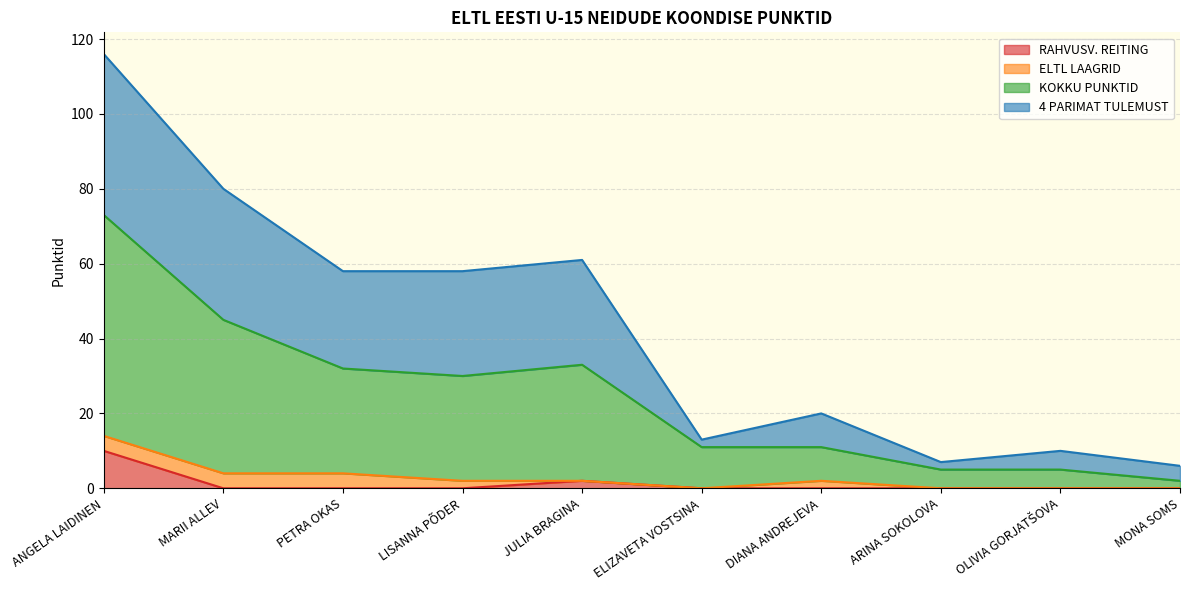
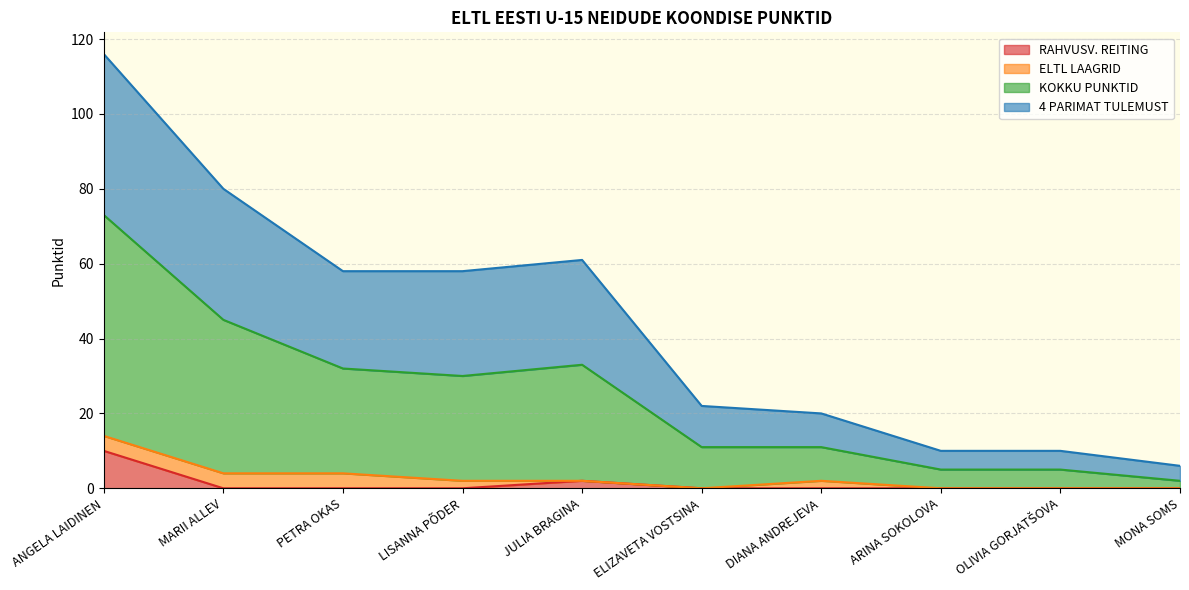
4 PARIMAT TULEMUST, ELIZAVETA VOSTSINA: 2 -> 11
4 PARIMAT TULEMUST, ARINA SOKOLOVA: 2 -> 5
